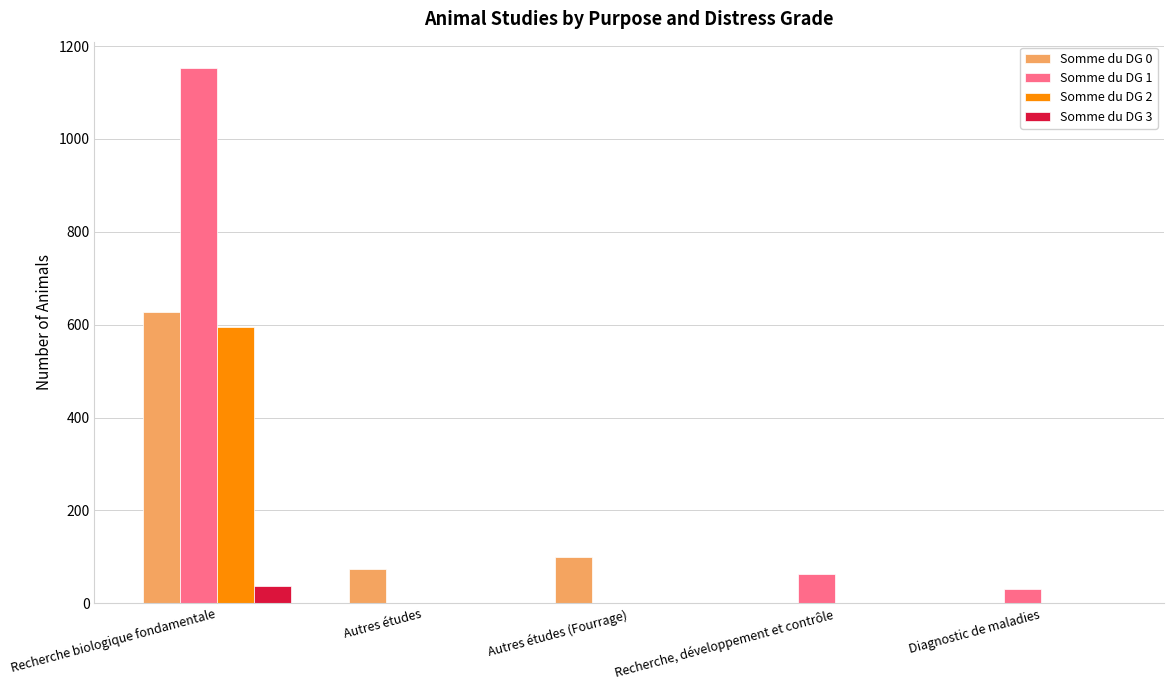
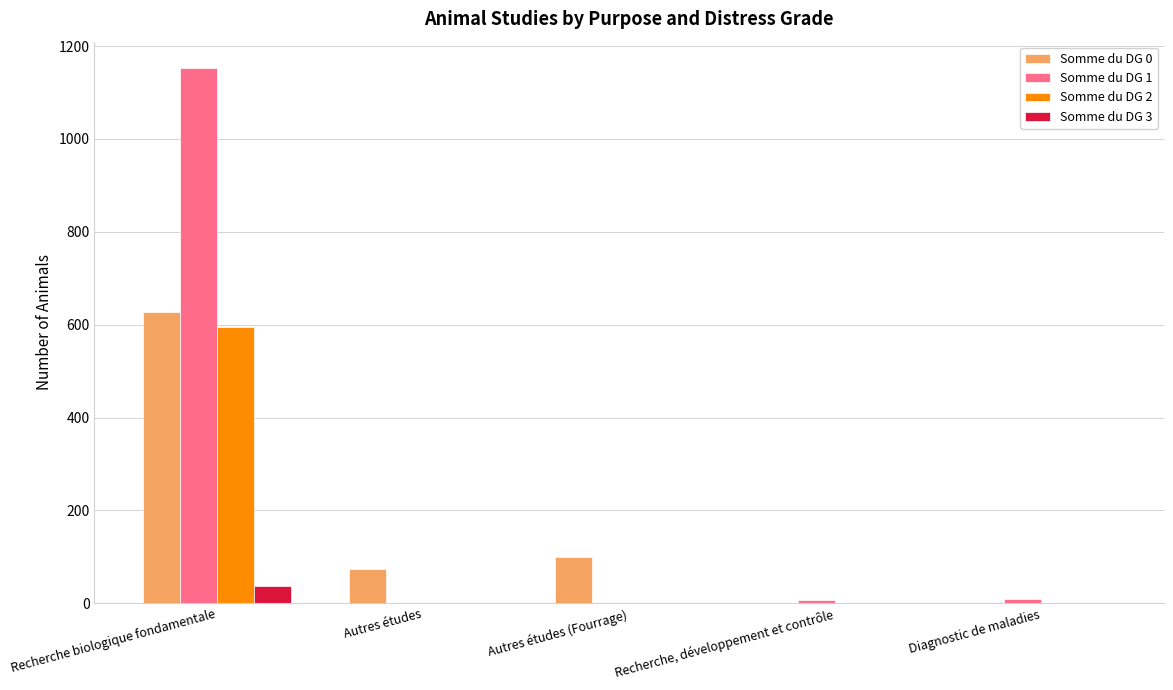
Somme du DG 1, Recherche, développement et contrôle: 60 -> 10
Somme du DG 1, Diagnostic de maladies: 30 -> 10
